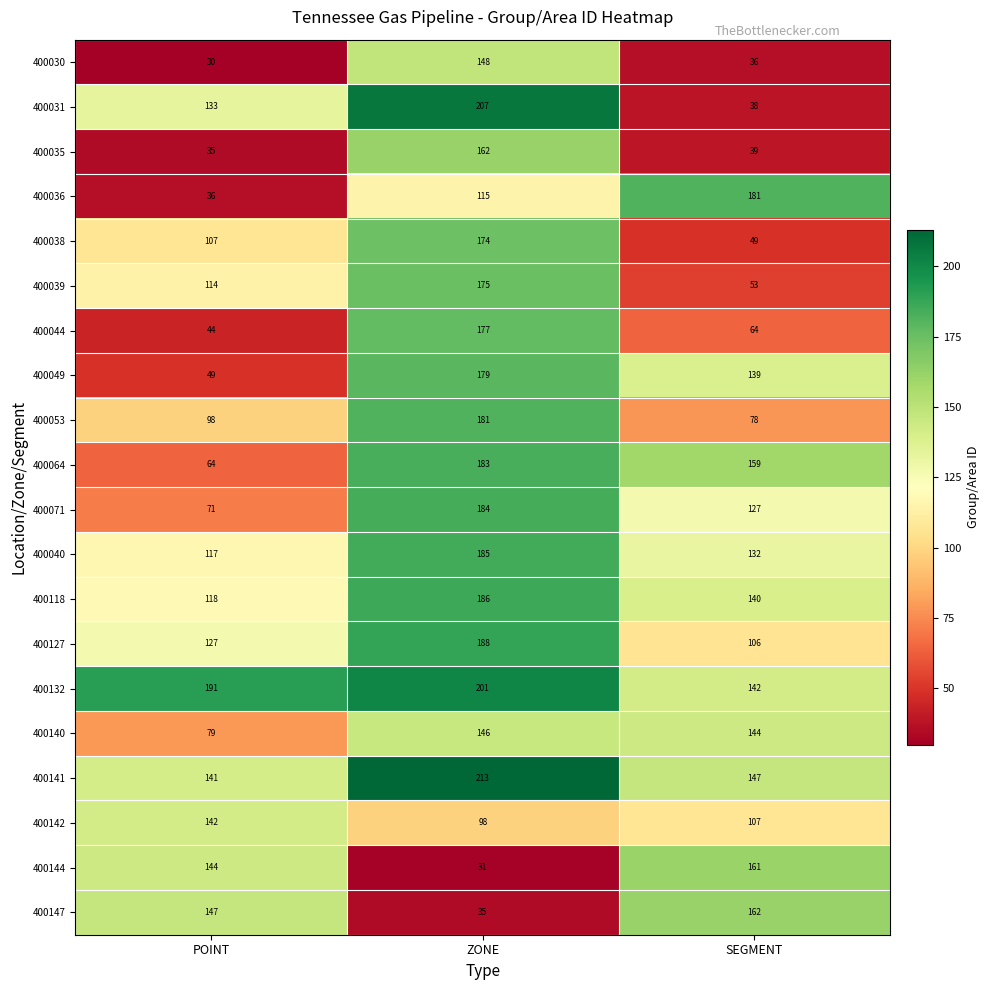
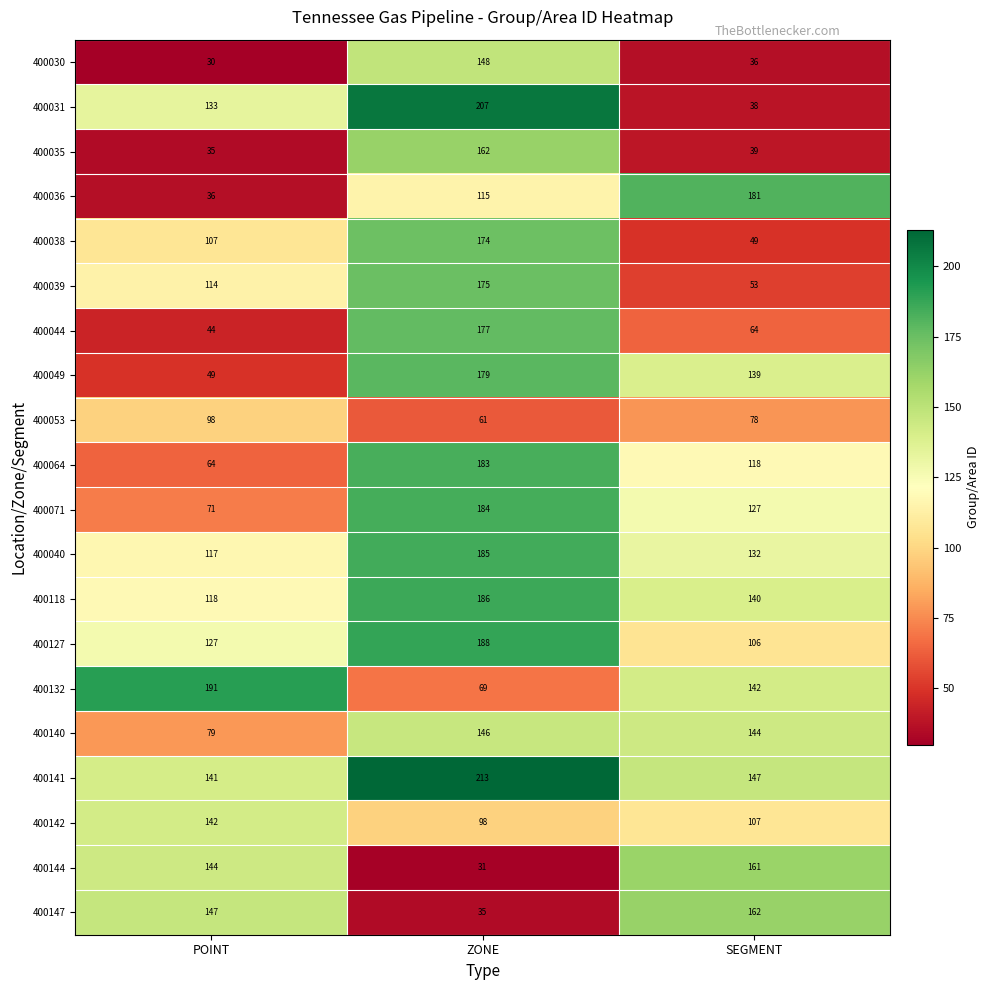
400053, ZONE: 181 -> 61
400064, SEGMENT: 159 -> 118
400132, ZONE: 201 -> 69
